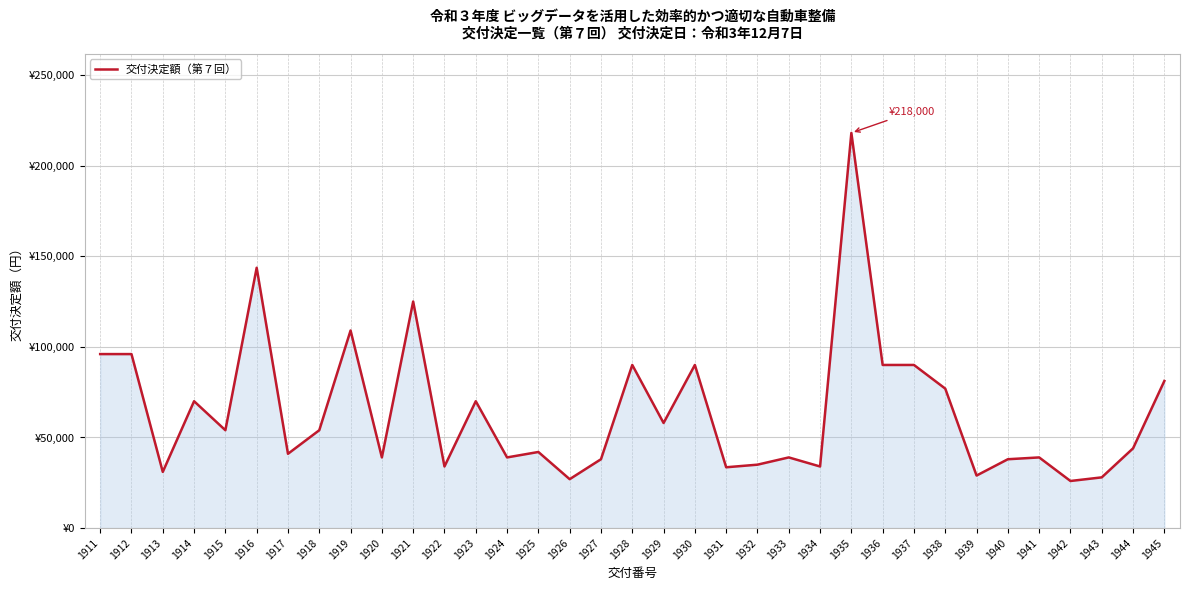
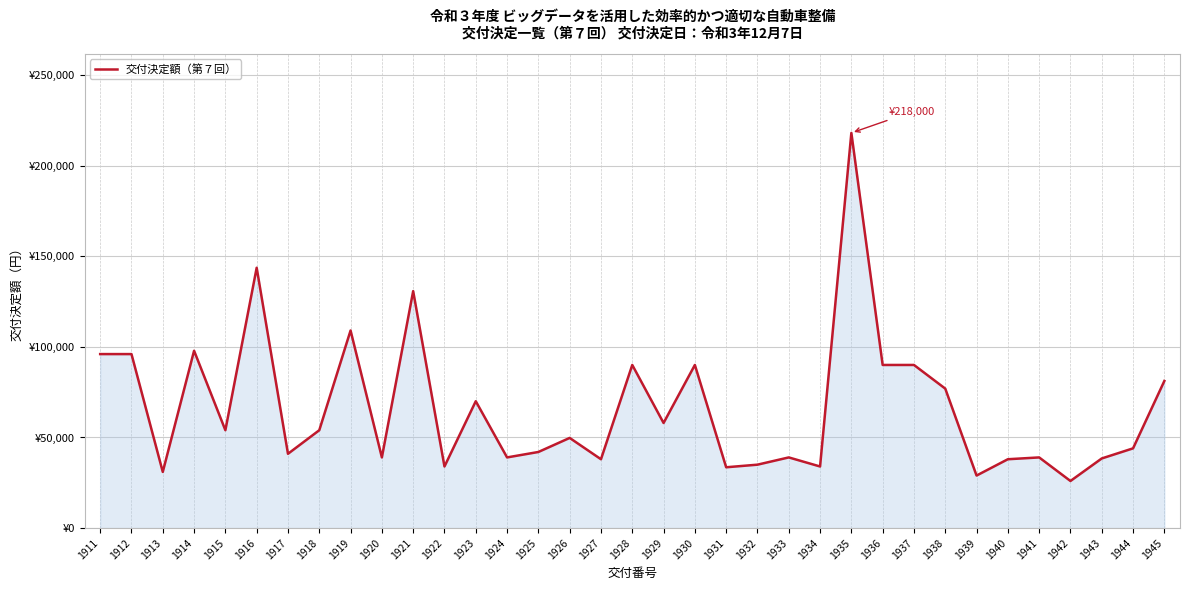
1914: ¥70,000 -> ¥98,000
1921: ¥125,000 -> ¥131,000
1926: ¥27,000 -> ¥50,000
1943: ¥28,000 -> ¥38,000
